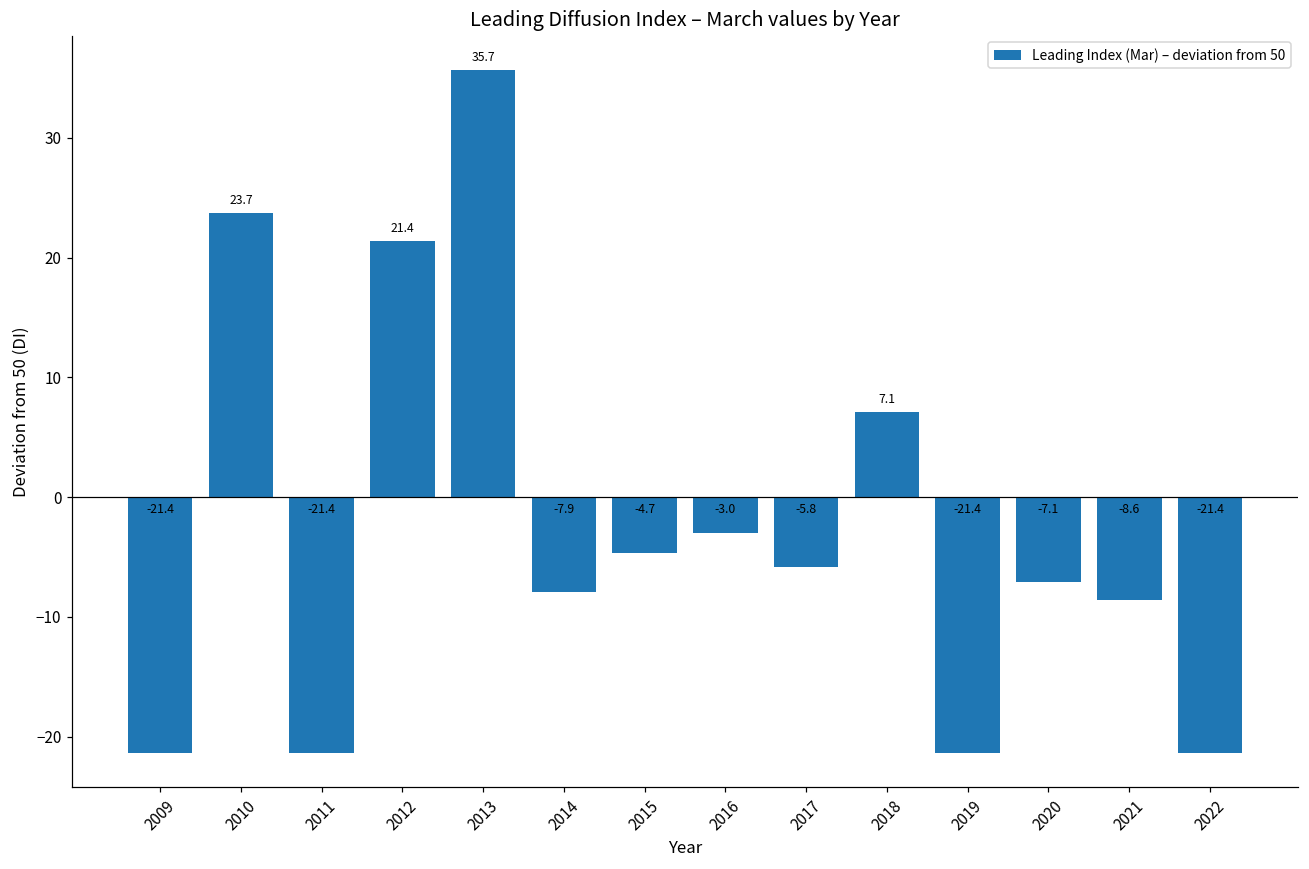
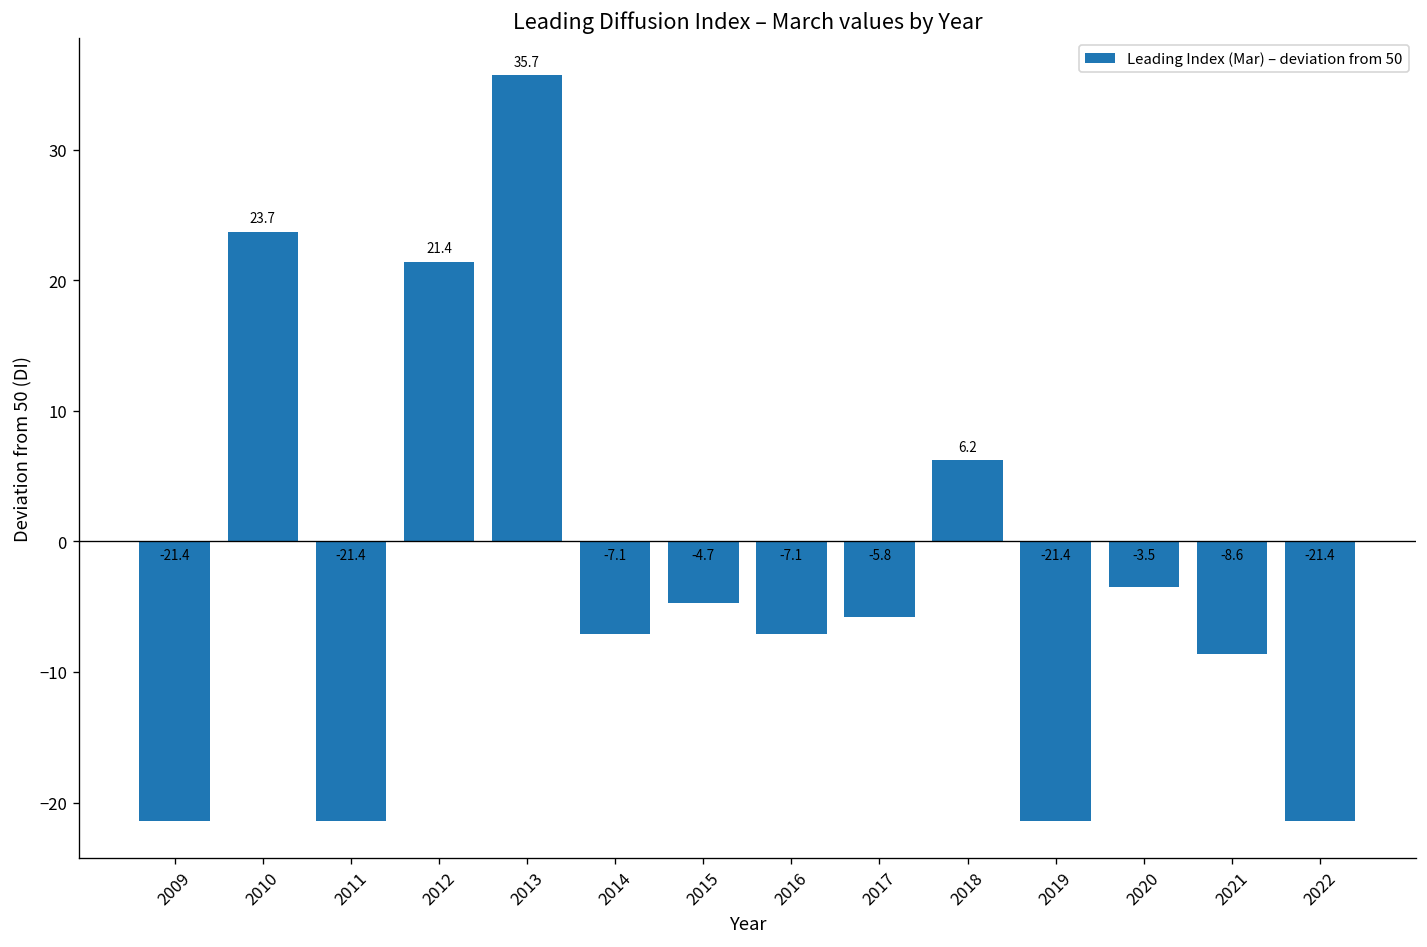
2014: -7.9 -> -7.1
2016: -3.0 -> -7.1
2018: 7.1 -> 6.2
2020: -7.1 -> -3.5
